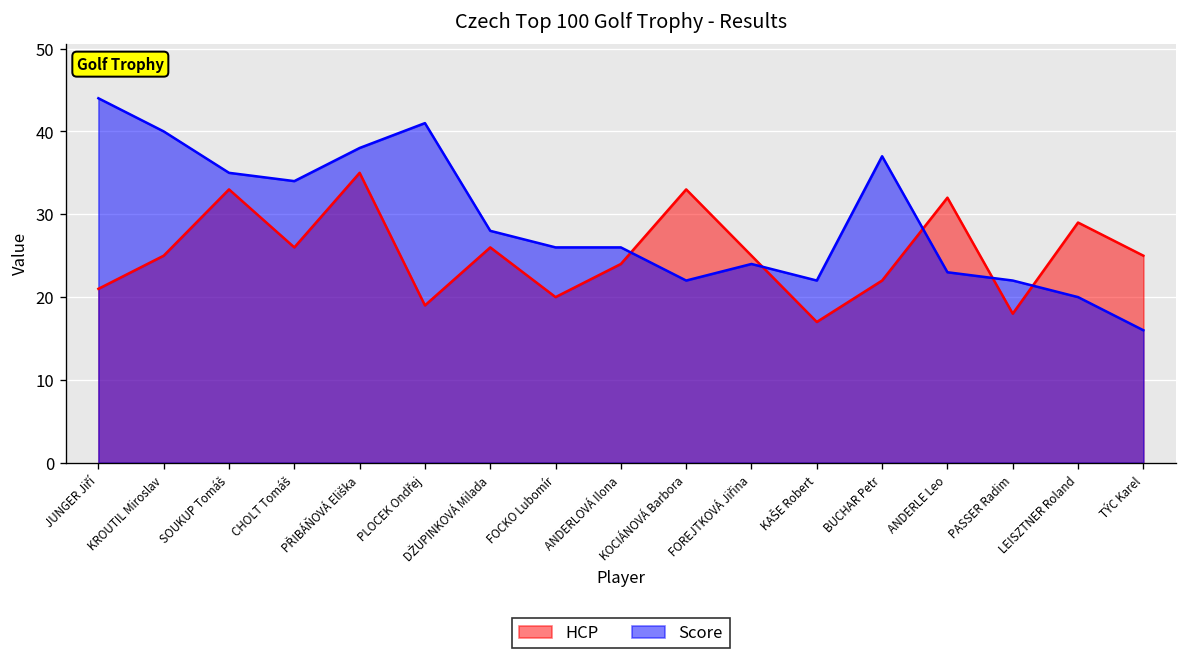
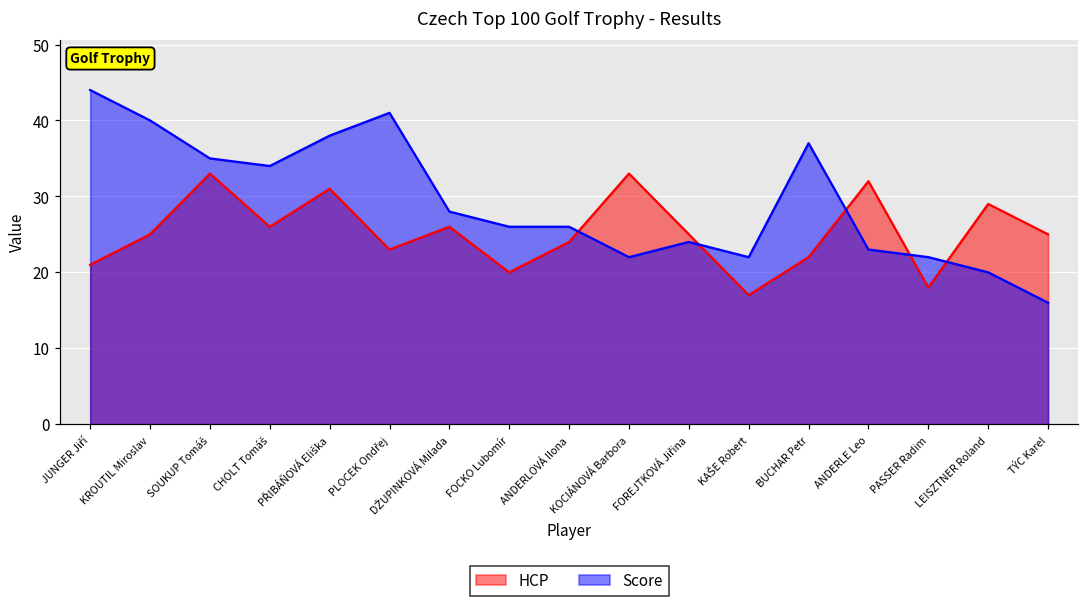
HCP, PŘIBÁŇOVÁ Eliška: 35 -> 31
HCP, PLOCEK Ondřej: 19 -> 23
